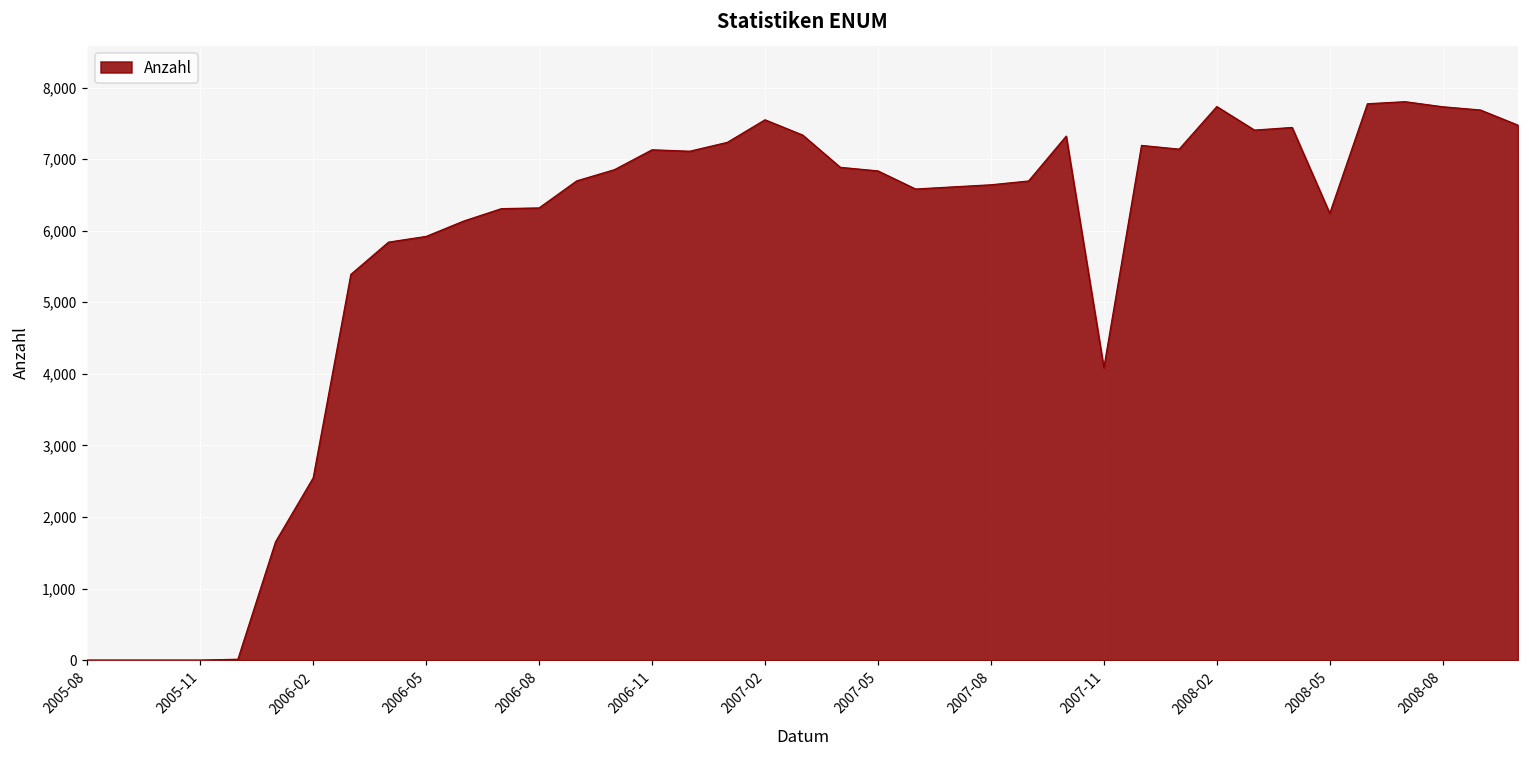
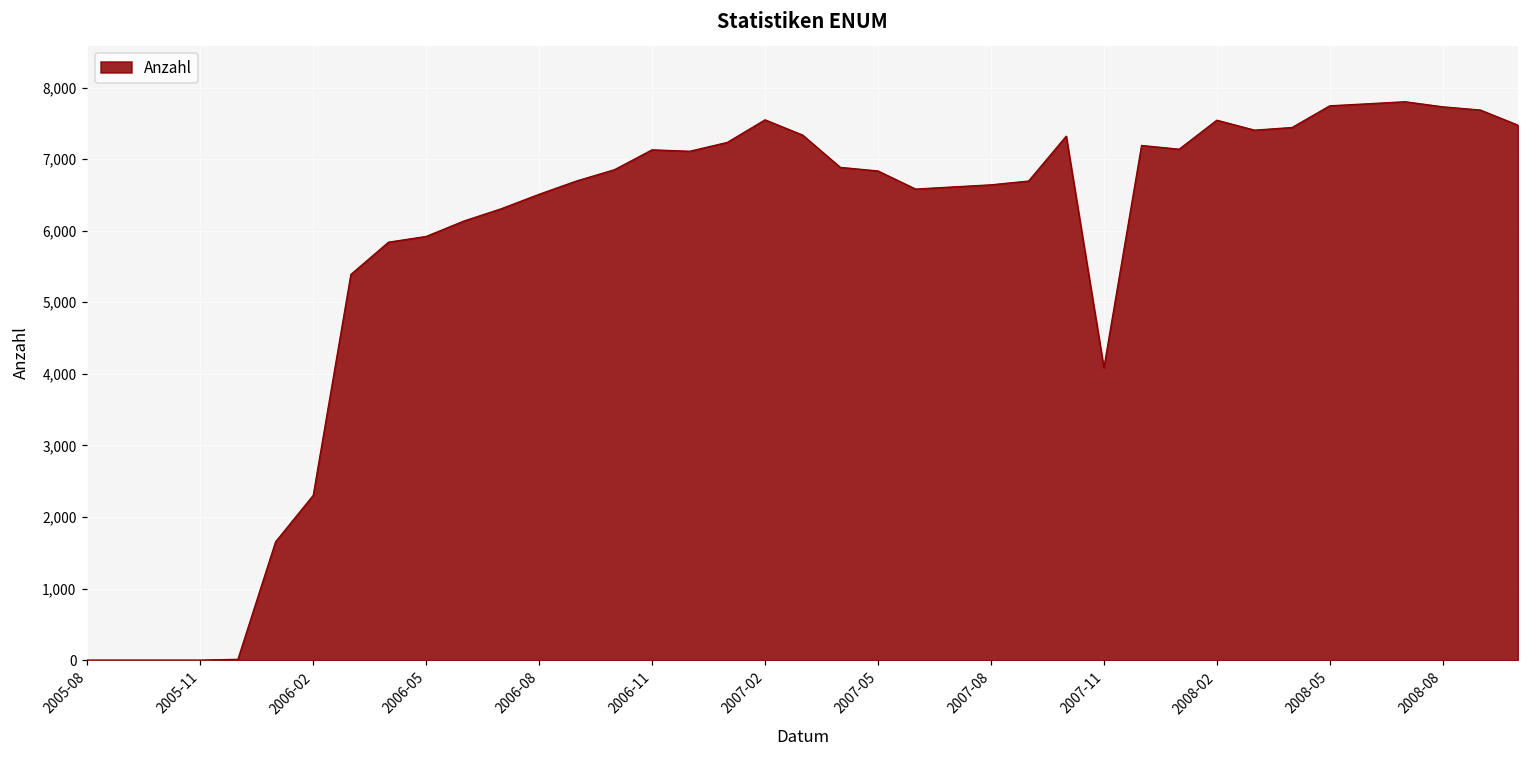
2006-02: 2,500 -> 2,300
2006-08: 6,300 -> 6,500
2008-02: 7,700 -> 7,500
2008-05: 6,200 -> 7,700
